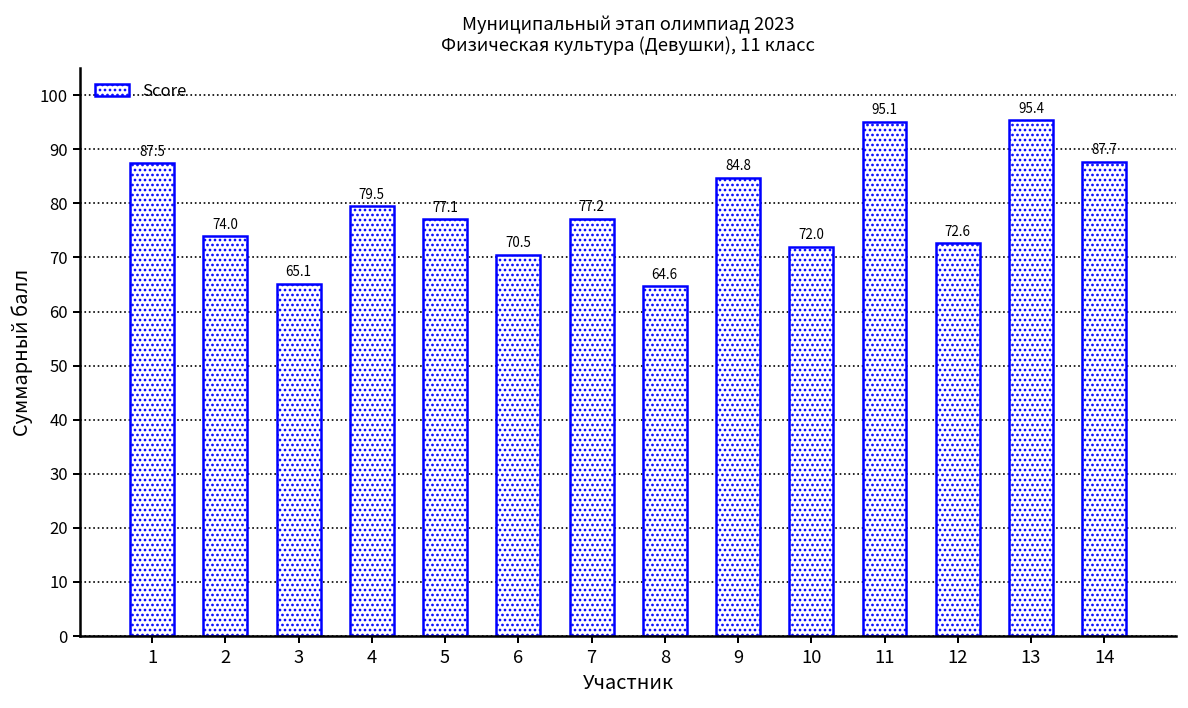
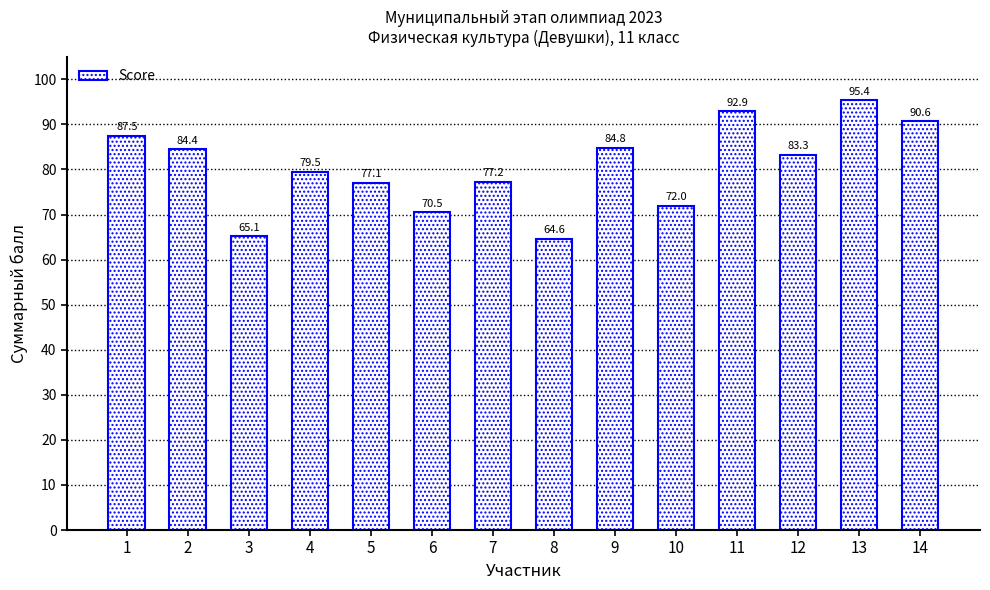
2: 74.0 -> 84.4
11: 95.1 -> 92.9
12: 72.6 -> 83.3
14: 87.7 -> 90.6
